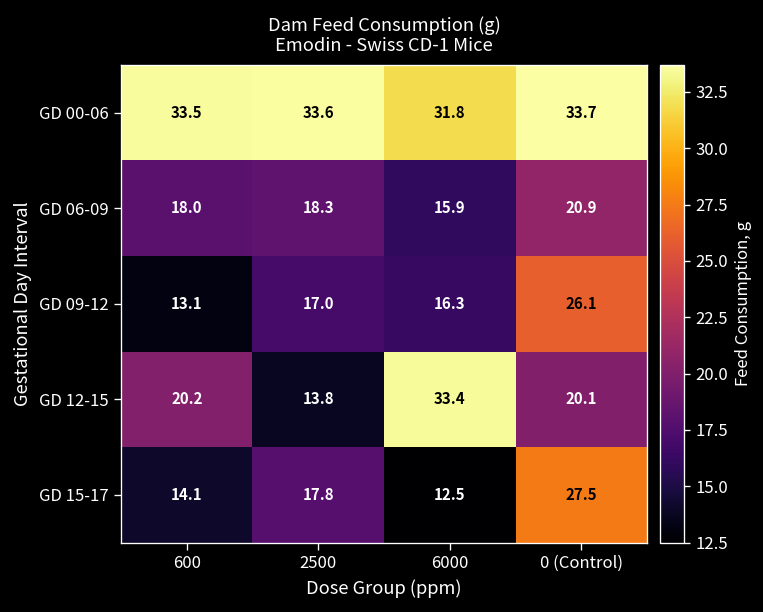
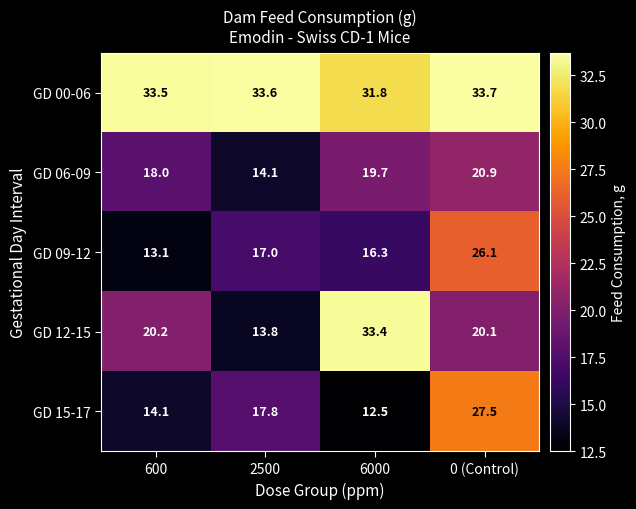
GD 06-09, 2500: 18.3 -> 14.1
GD 06-09, 6000: 15.9 -> 19.7
